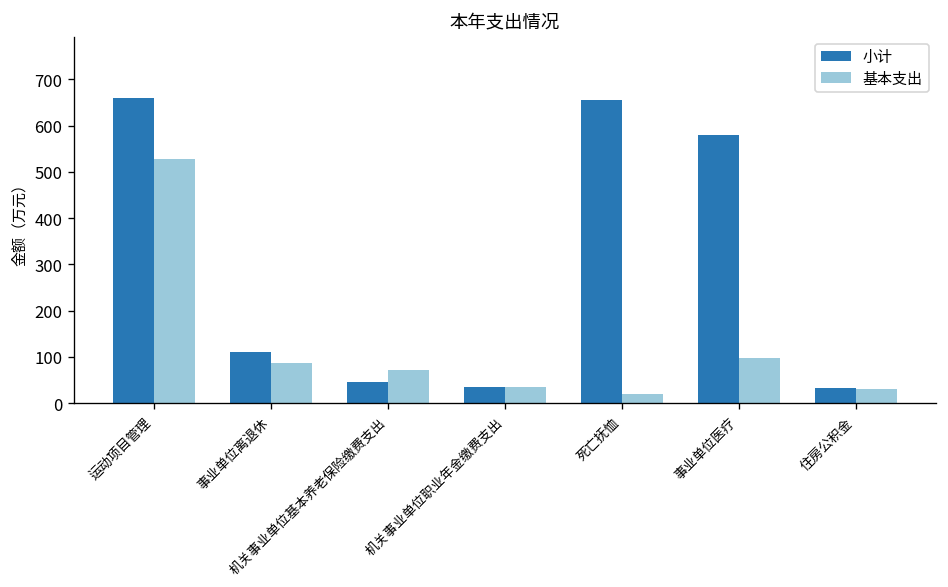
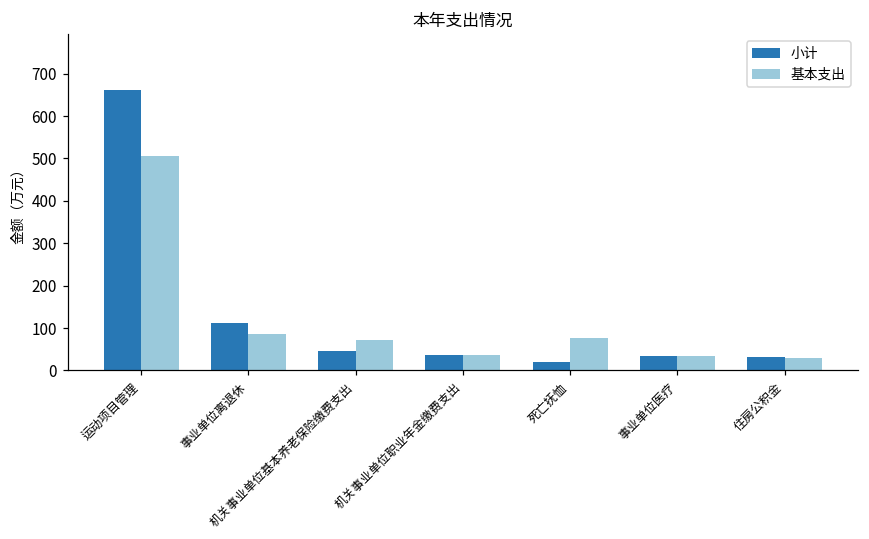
基本支出, 运动项目管理: 530 -> 500
小计, 死亡抚恤: 660 -> 20
基本支出, 死亡抚恤: 20 -> 80
小计, 事业单位医疗: 580 -> 30
基本支出, 事业单位医疗: 100 -> 30
